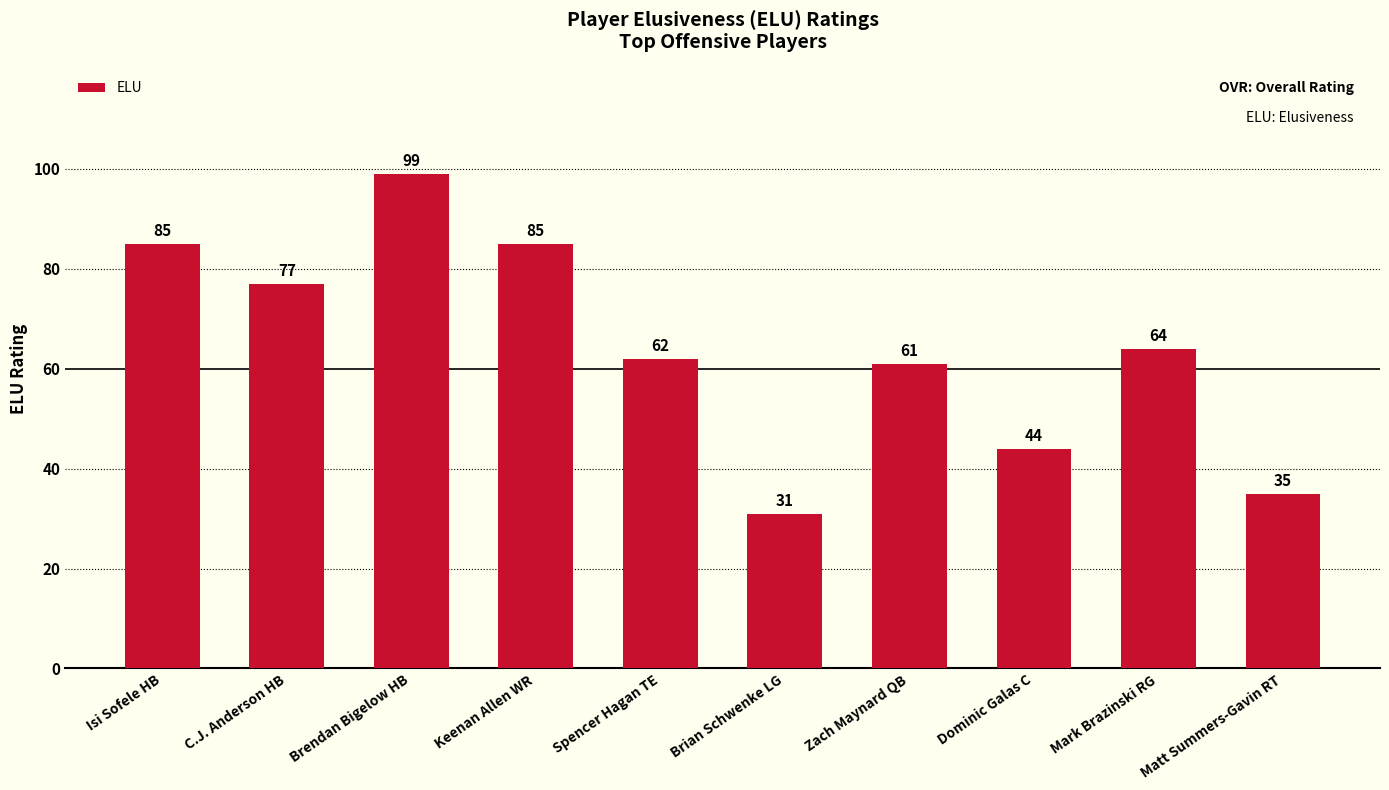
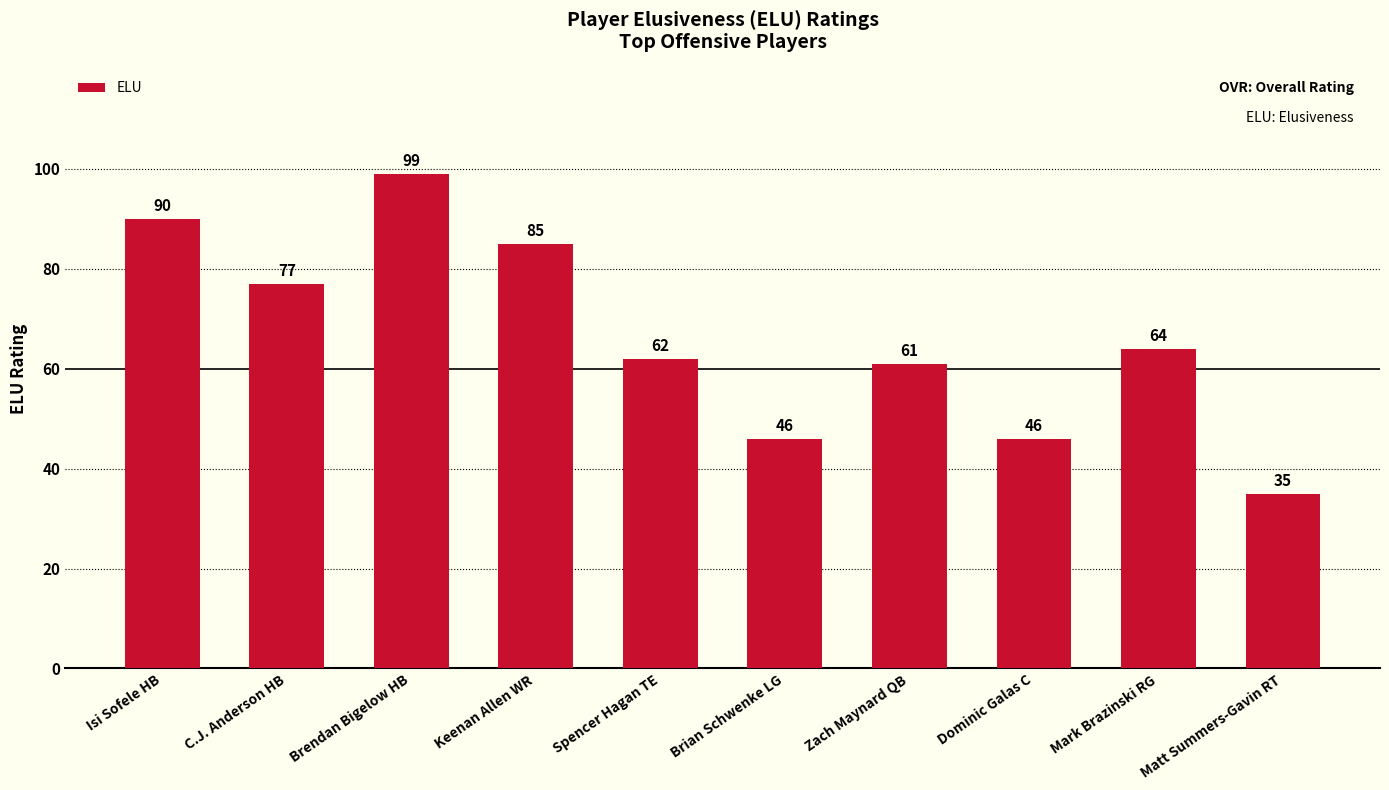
Isi Sofele HB: 85 -> 90
Brian Schwenke LG: 31 -> 46
Dominic Galas C: 44 -> 46
